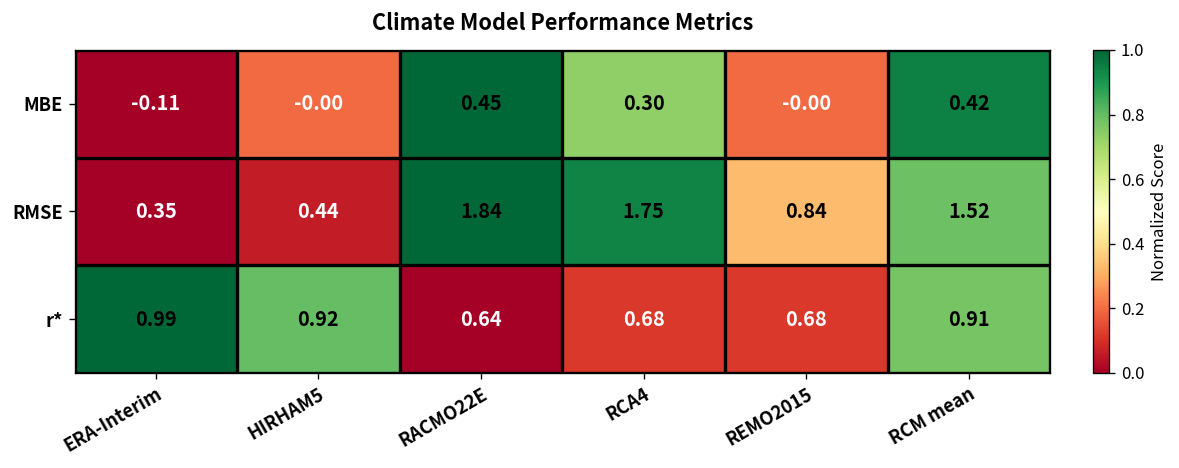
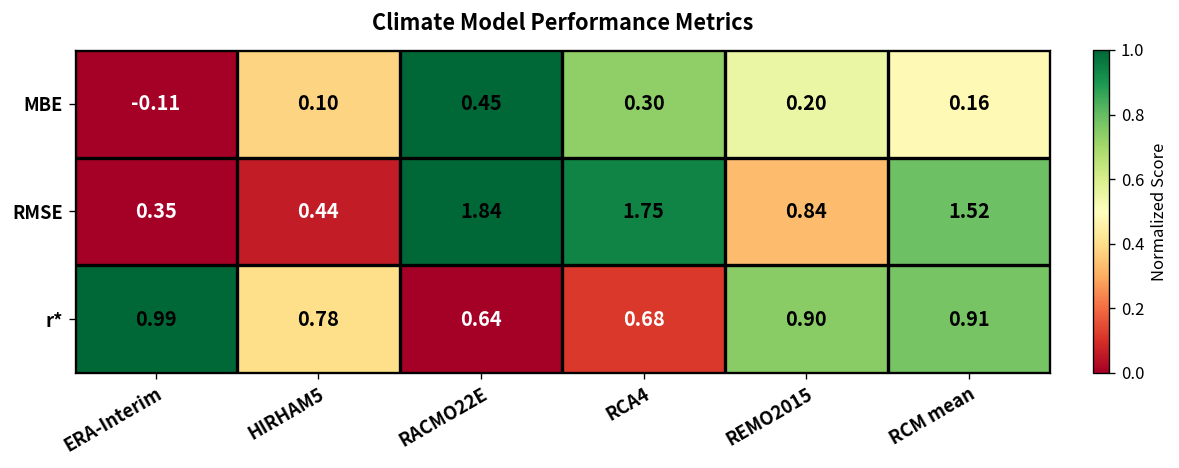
MBE, HIRHAM5: -0.00 -> 0.10
MBE, REMO2015: -0.00 -> 0.20
MBE, RCM mean: 0.42 -> 0.16
r*, HIRHAM5: 0.92 -> 0.78
r*, REMO2015: 0.68 -> 0.90
